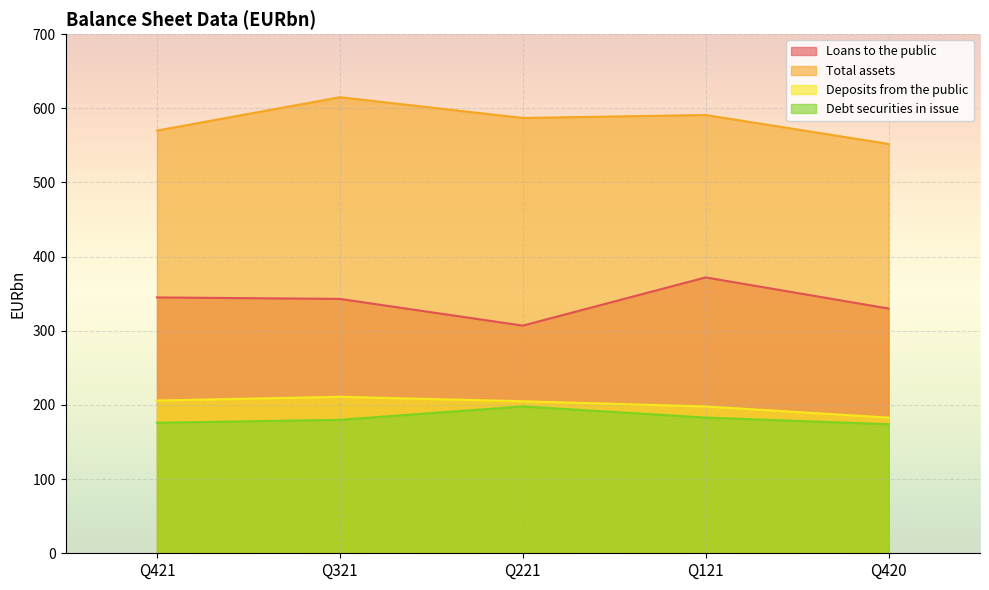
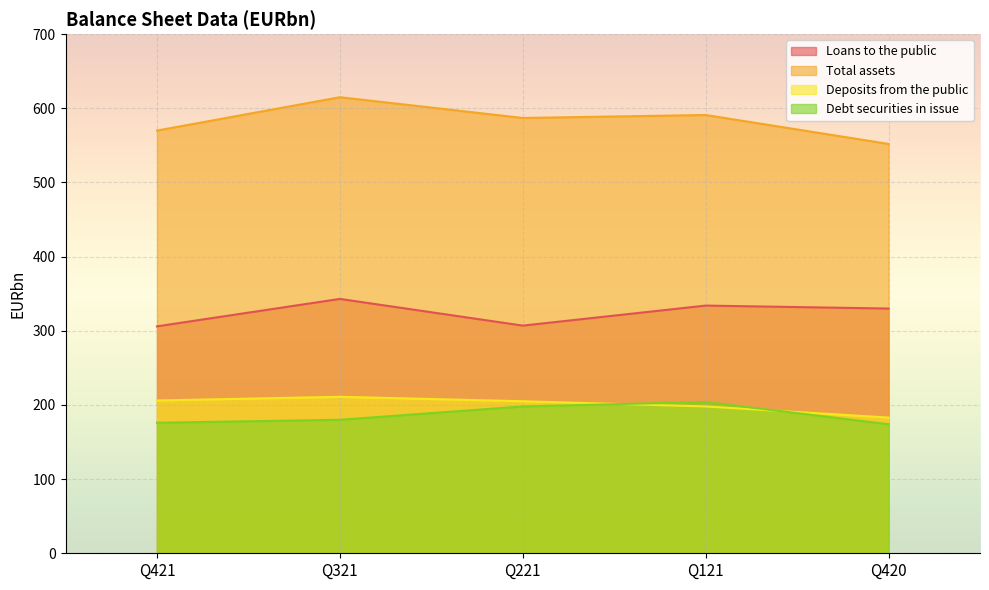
Loans to the public, Q421: 350 -> 310
Loans to the public, Q121: 370 -> 330
Debt securities in issue, Q121: 180 -> 200
